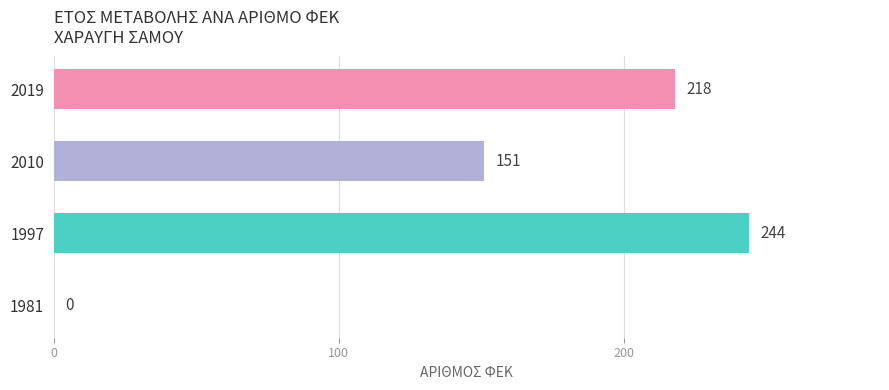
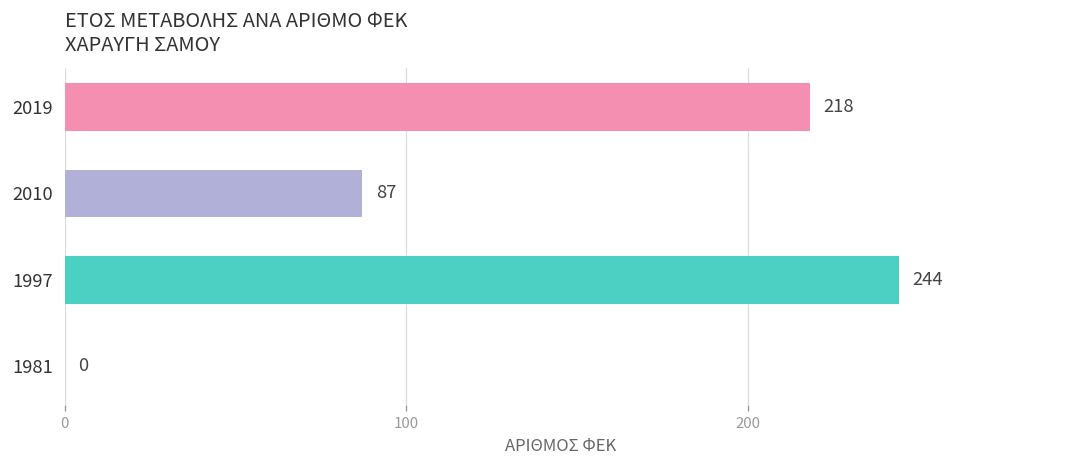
2010: 151 -> 87
